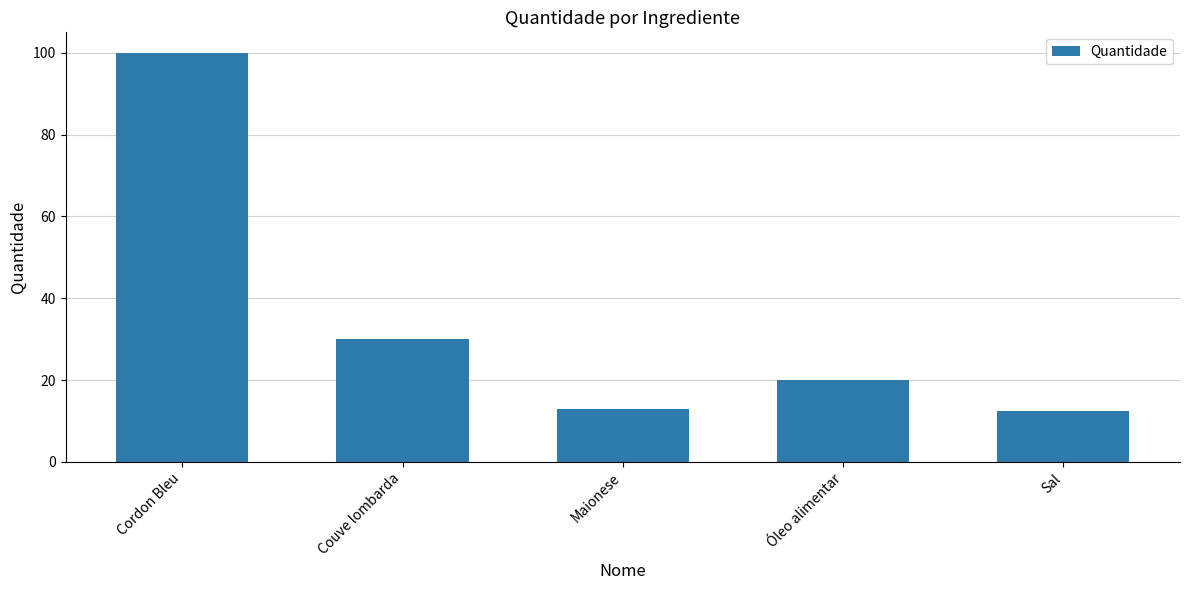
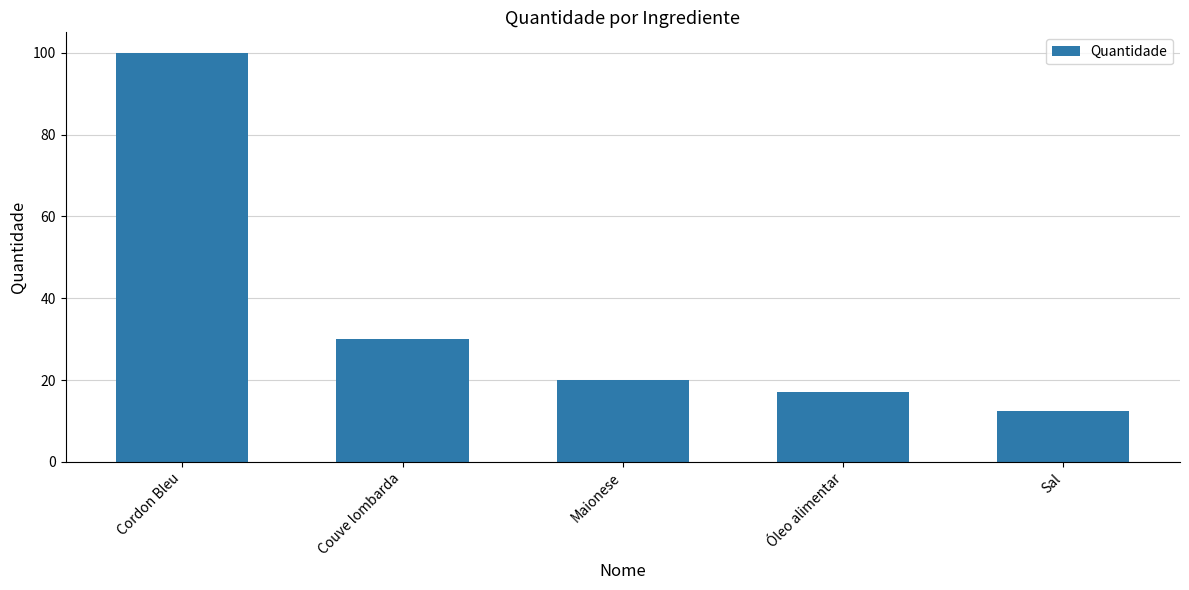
Maionese: 13 -> 20
Óleo alimentar: 20 -> 17
